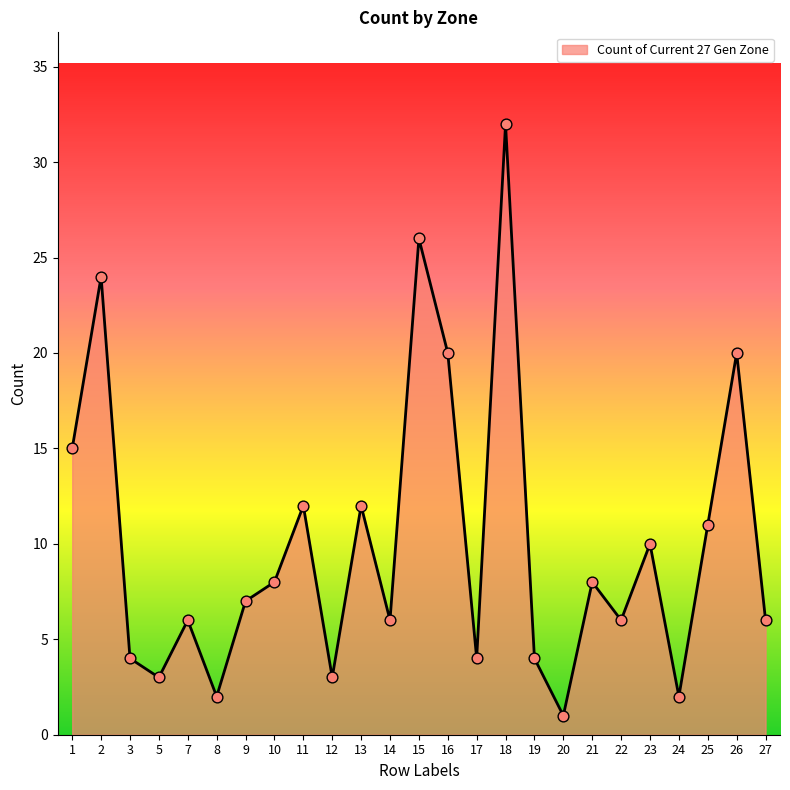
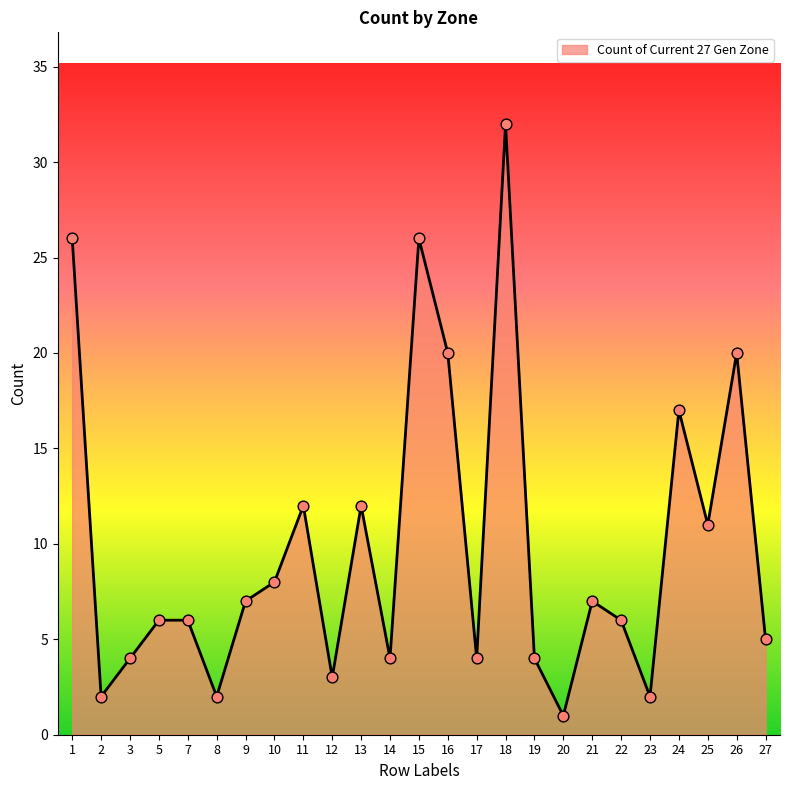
1: 15 -> 26
2: 24 -> 2
5: 3 -> 6
14: 6 -> 4
21: 8 -> 7
23: 10 -> 2
24: 2 -> 17
27: 6 -> 5
